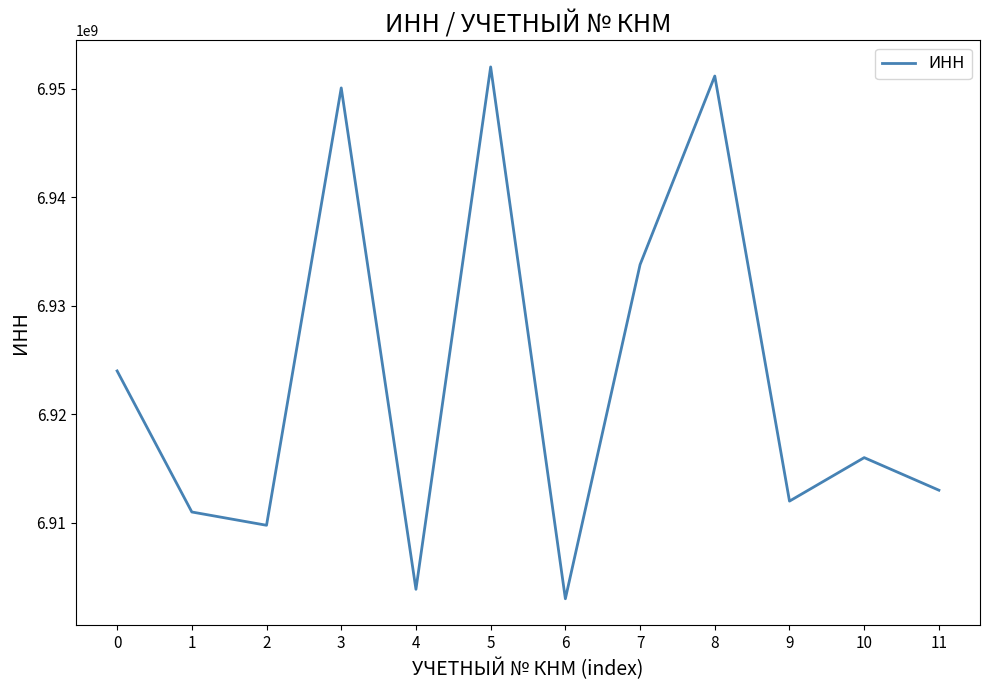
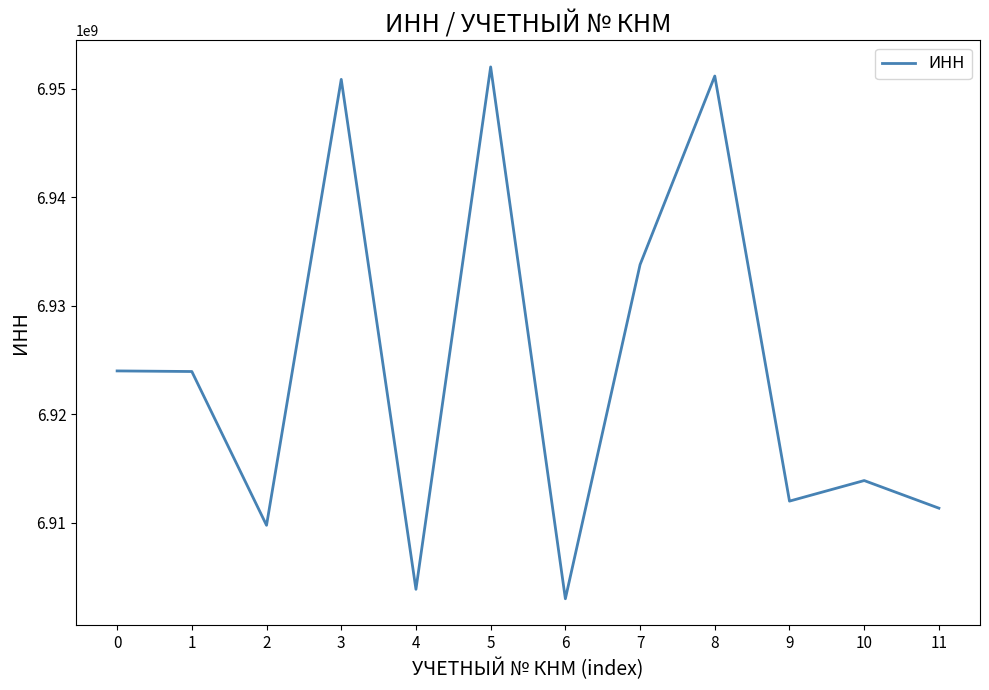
1: 6911000000 -> 6924000000
3: 6950100000 -> 6950900000
10: 6916000000 -> 6913900000
11: 6913000000 -> 6911400000
